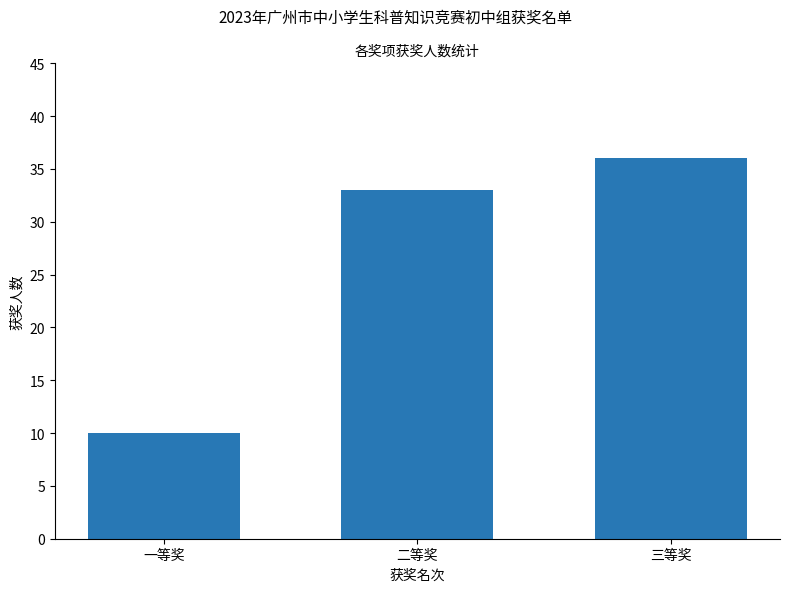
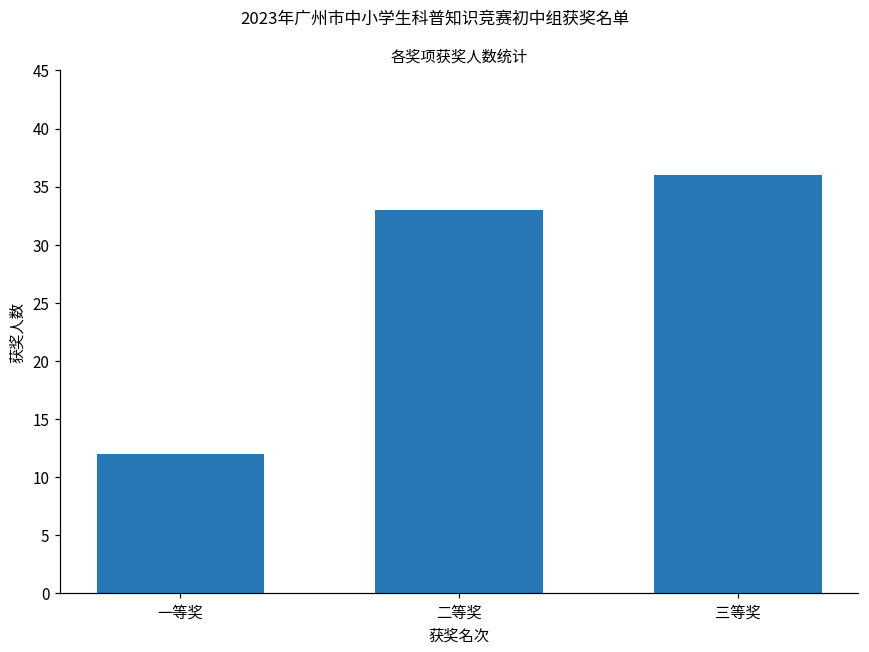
一等奖: 10 -> 12
